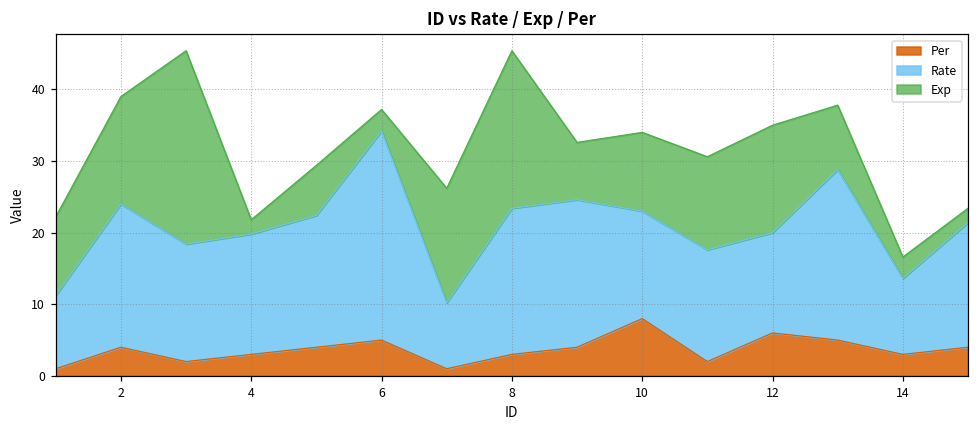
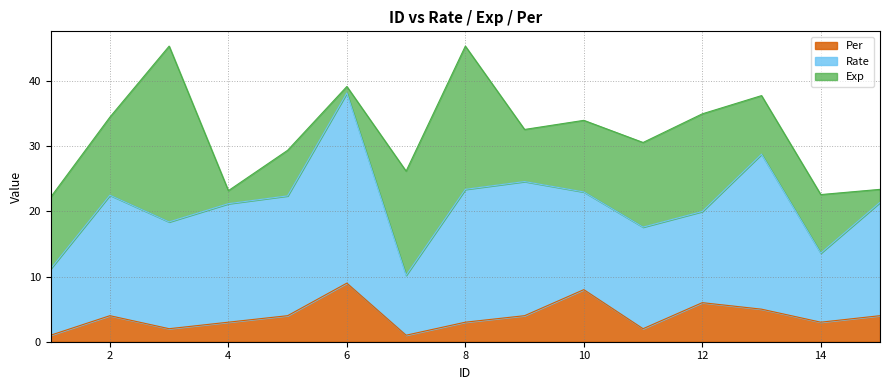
Rate, 2: 20 -> 19
Exp, 2: 15 -> 12
Rate, 4: 17 -> 18
Per, 6: 5 -> 9
Exp, 6: 3 -> 1
Exp, 14: 3 -> 9
